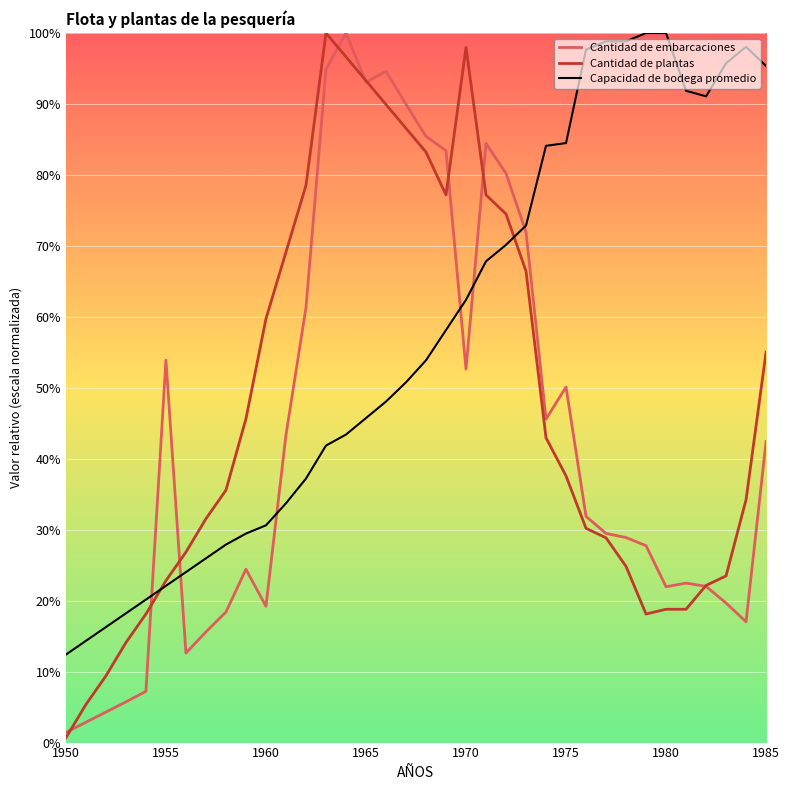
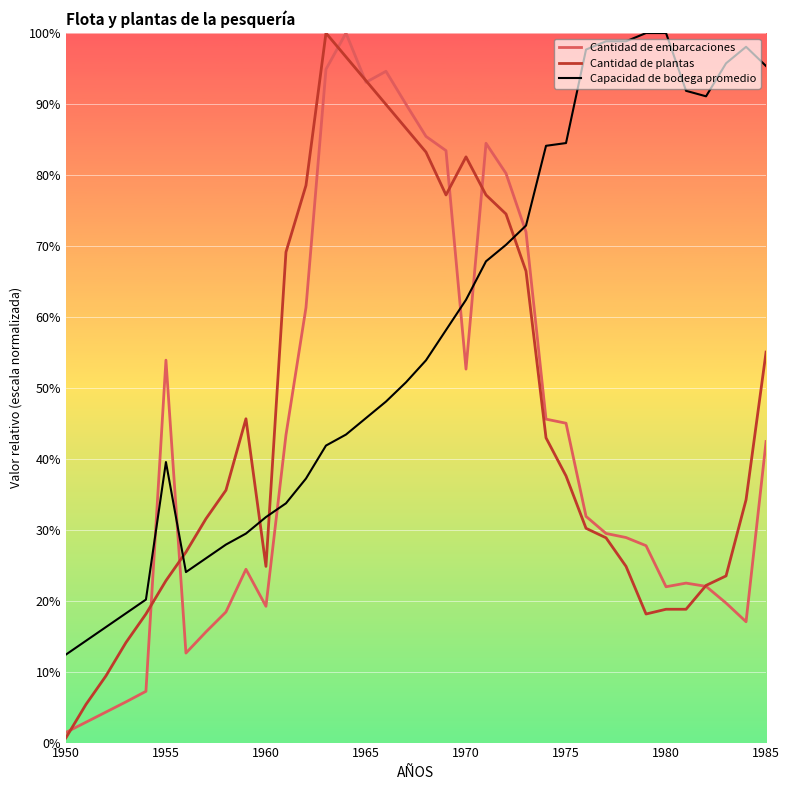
Capacidad de bodega promedio, 1955: 22% -> 40%
Cantidad de plantas, 1960: 60% -> 25%
Capacidad de bodega promedio, 1960: 31% -> 32%
Cantidad de plantas, 1970: 98% -> 83%
Cantidad de embarcaciones, 1975: 50% -> 45%
